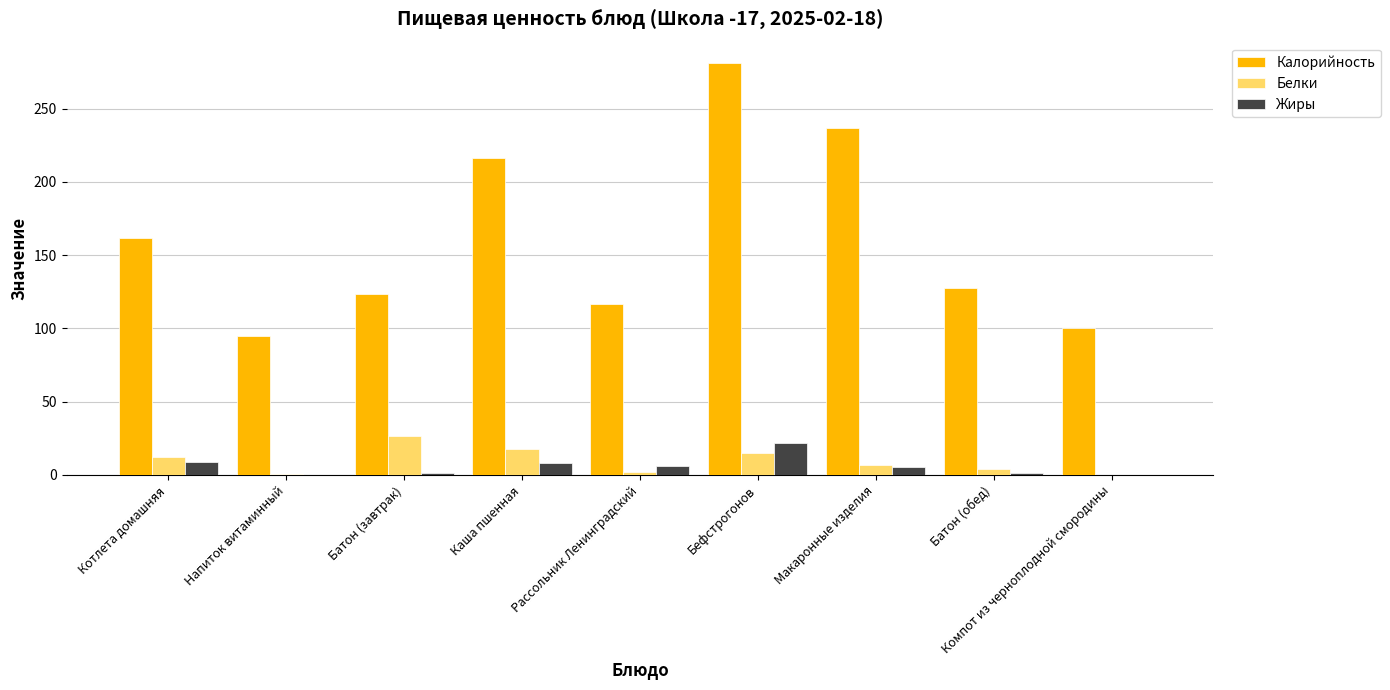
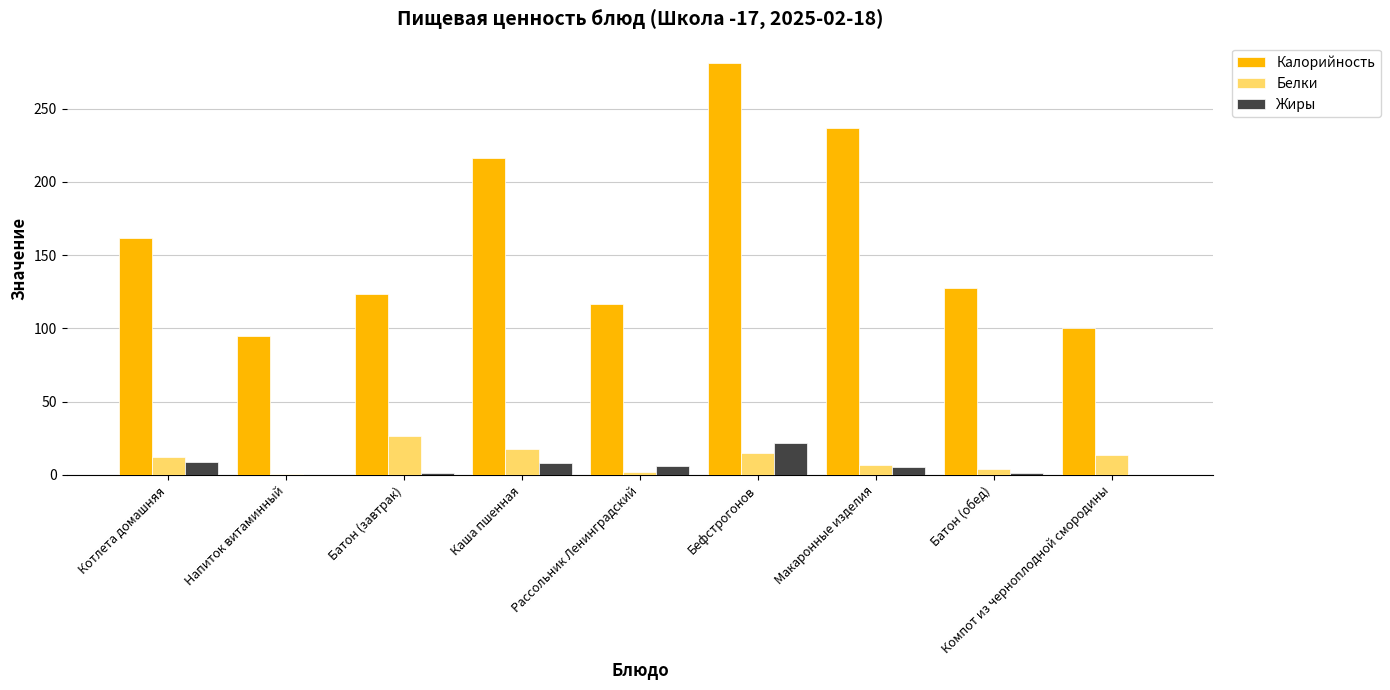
Белки, Компот из черноплодной смородины: 0 -> 14
